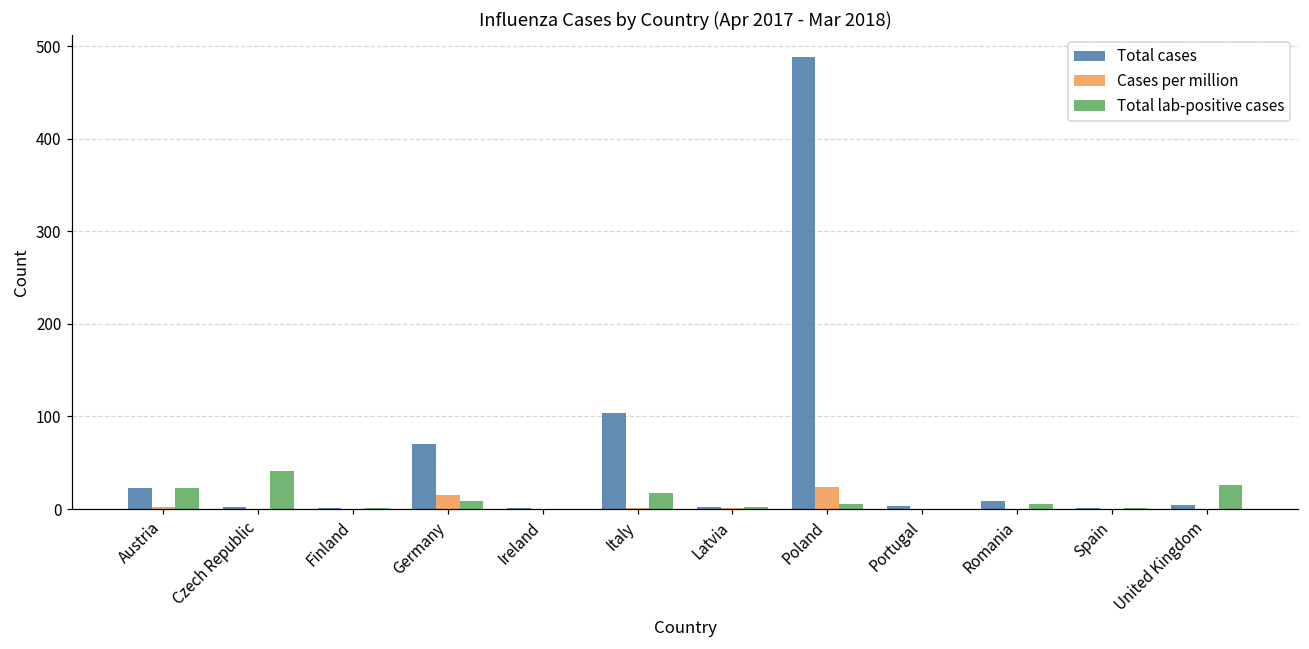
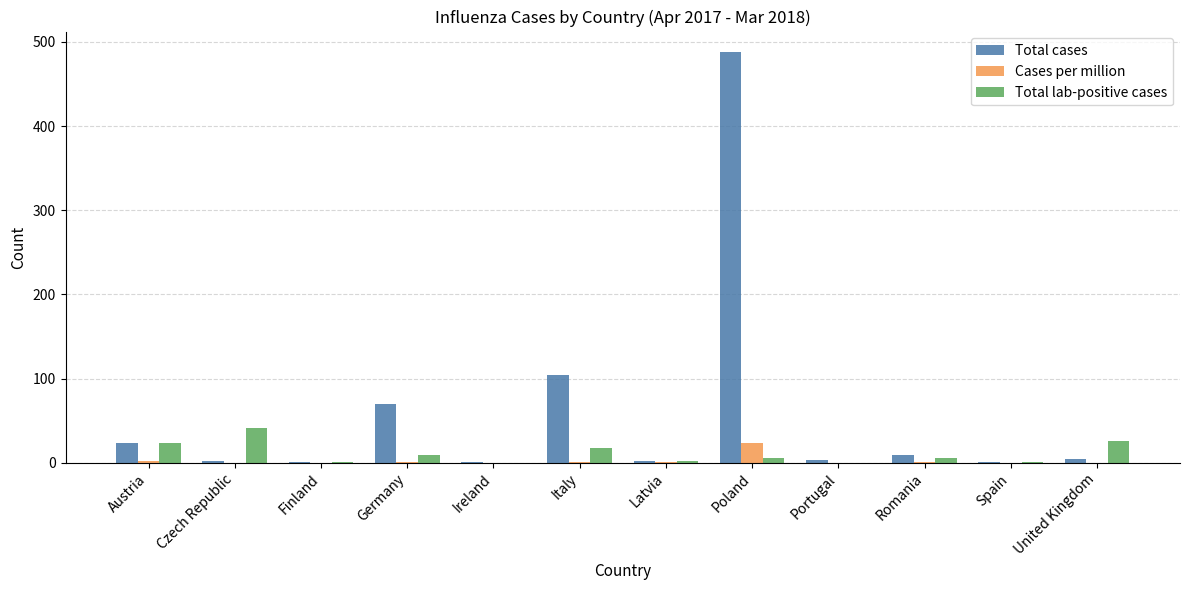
Cases per million, Germany: 20 -> 0
